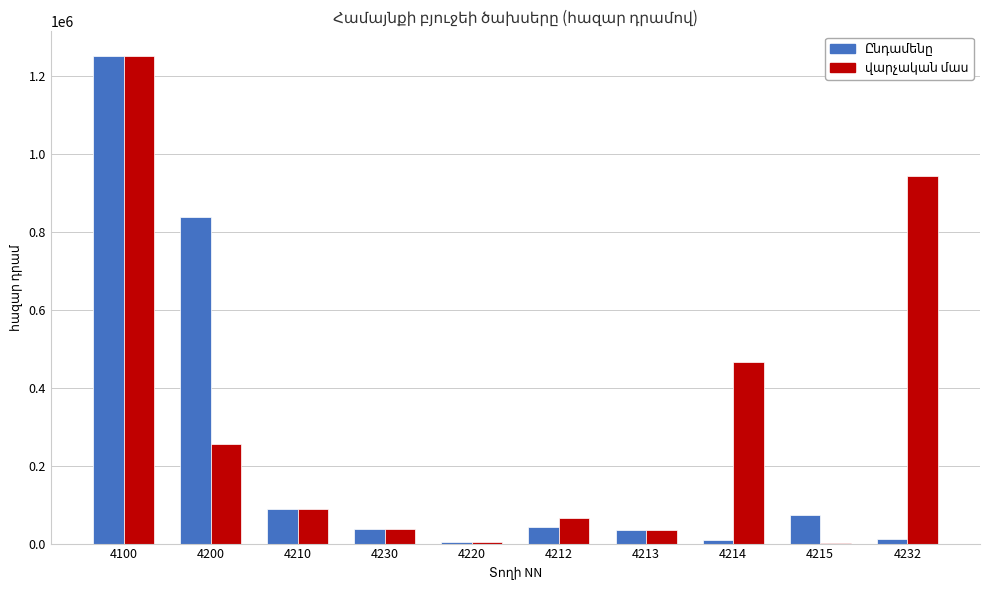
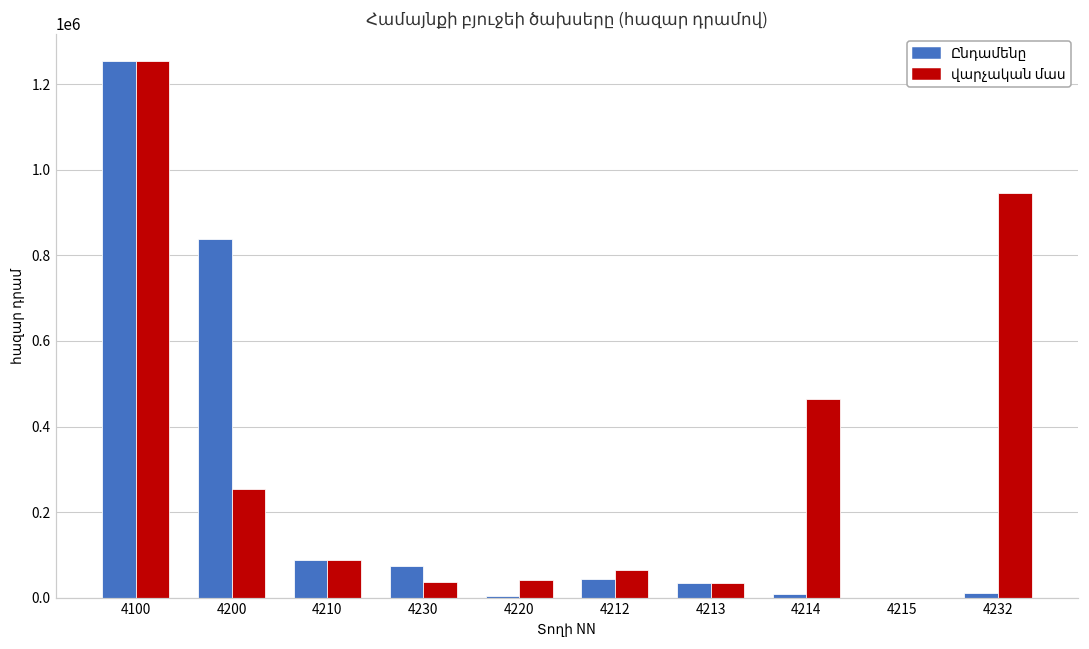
Ընդամենը, 4230: 40000 -> 80000
վարչական մաս, 4220: 0 -> 40000
Ընդամենը, 4215: 70000 -> 0
